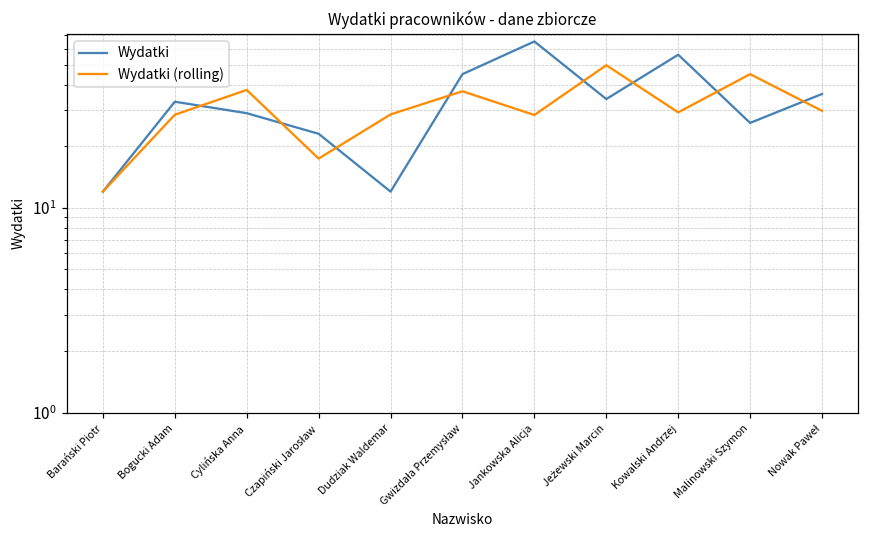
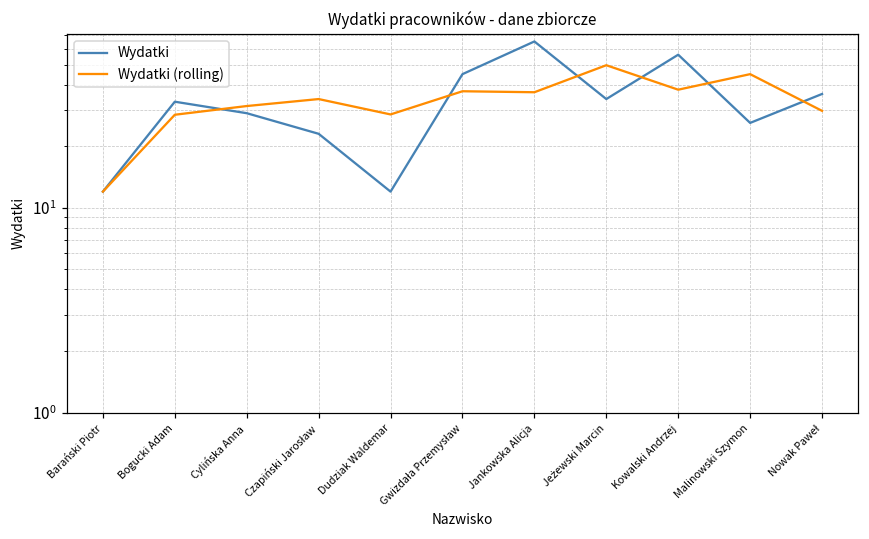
Wydatki (rolling), Cylińska Anna: 38 -> 31
Wydatki (rolling), Czapiński Jarosław: 17 -> 34
Wydatki (rolling), Jankowska Alicja: 28 -> 37
Wydatki (rolling), Kowalski Andrzej: 29 -> 38
